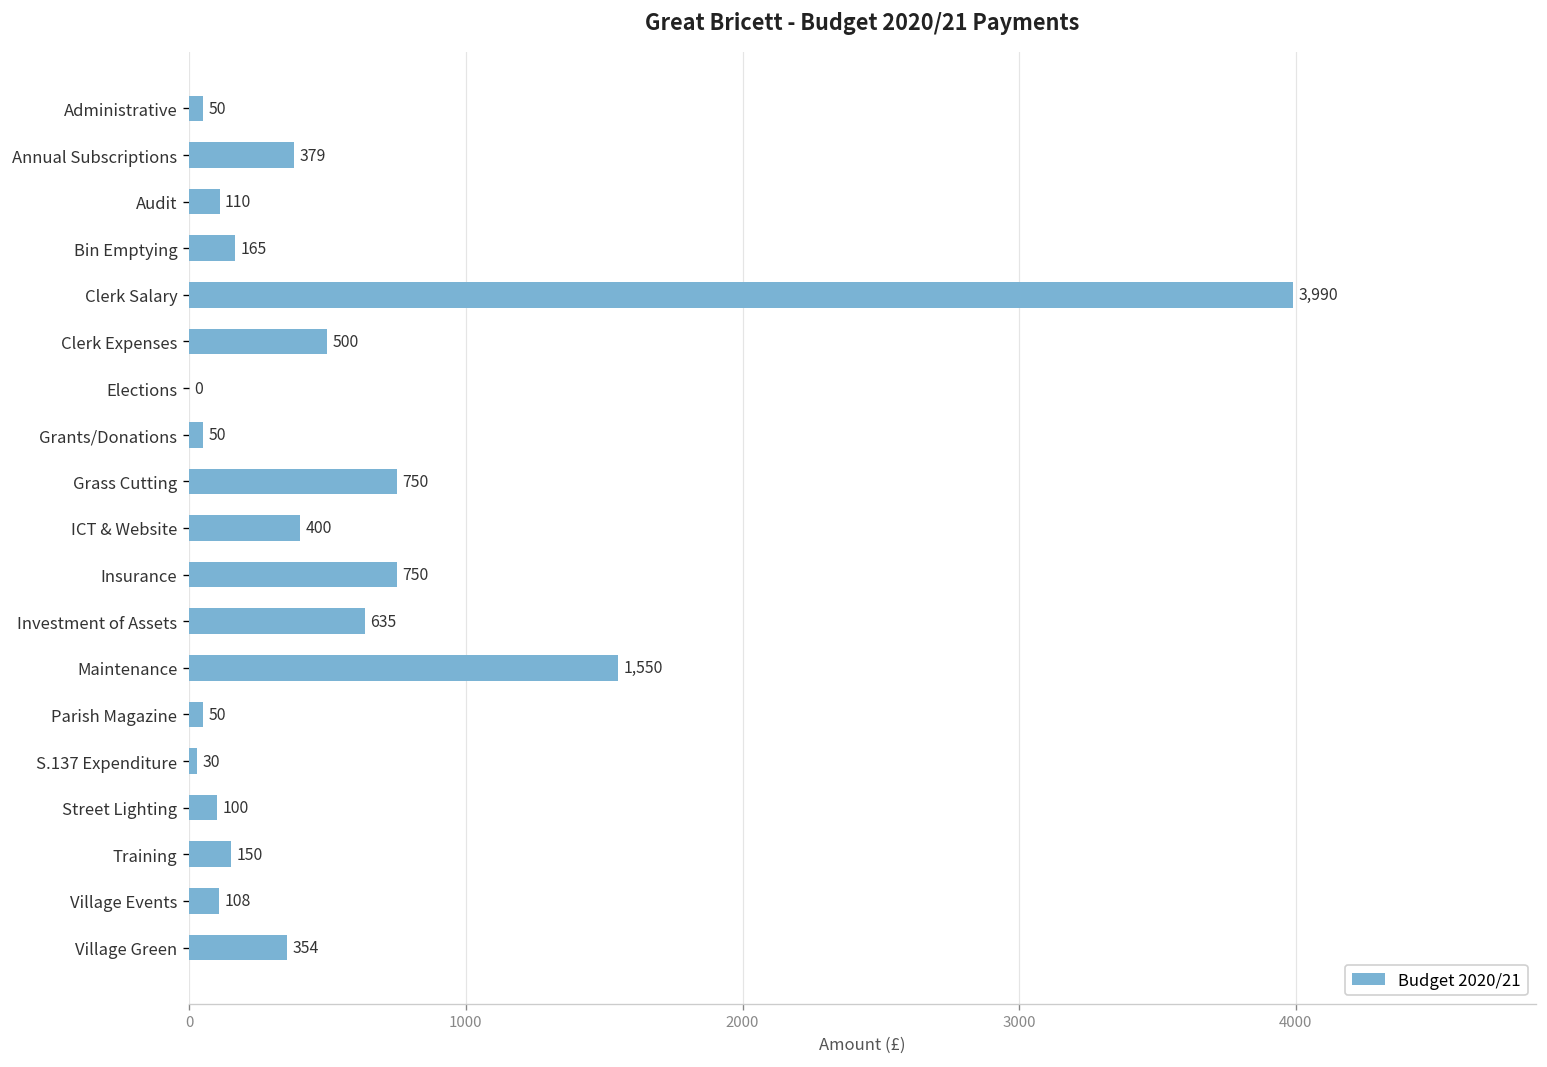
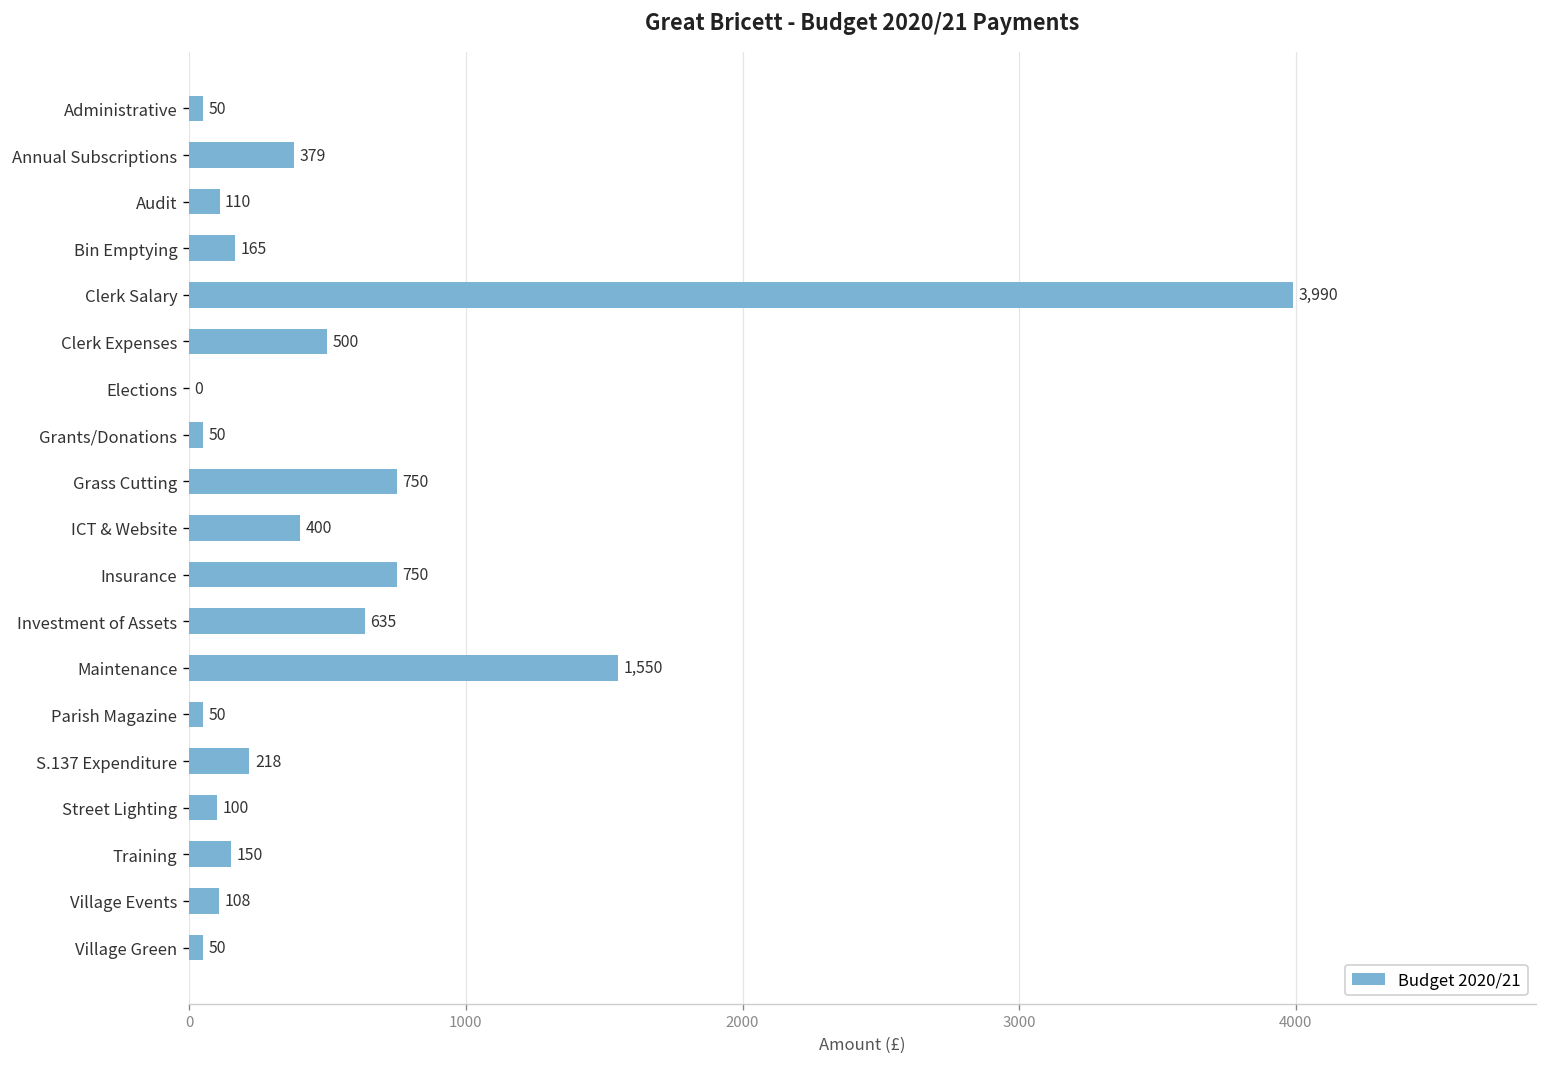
S.137 Expenditure: 30 -> 218
Village Green: 354 -> 50
